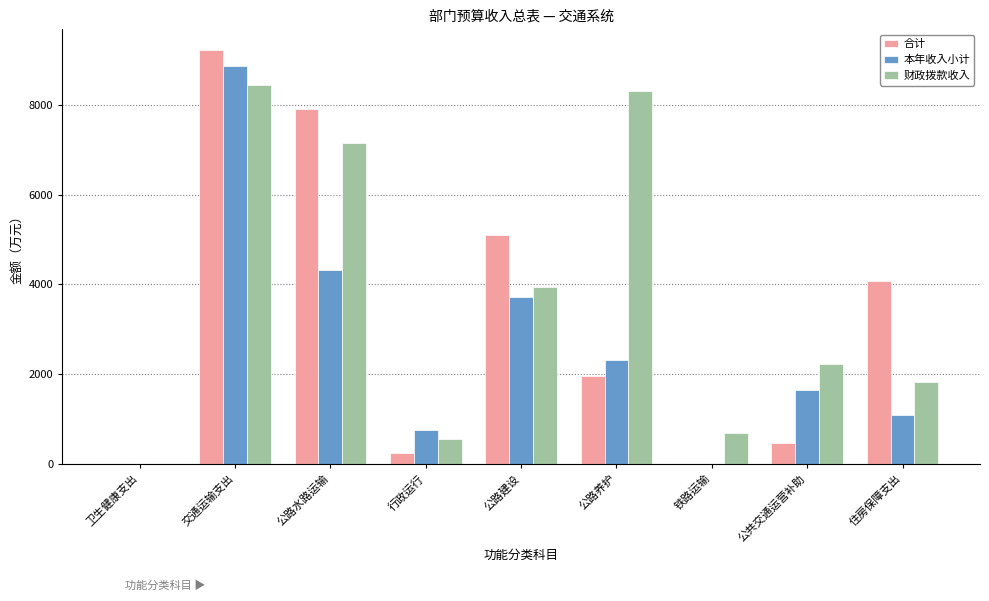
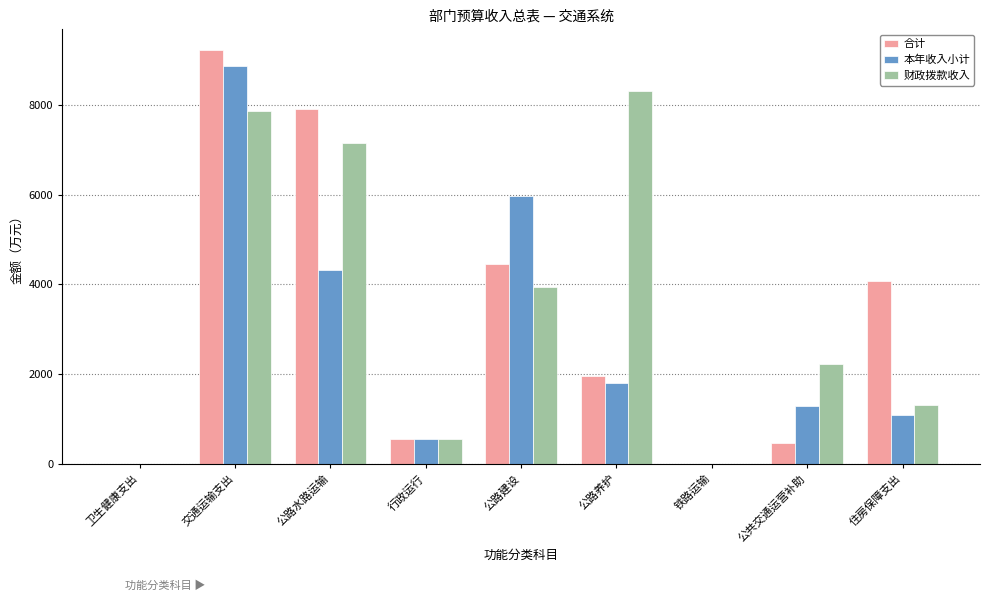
财政拨款收入, 交通运输支出: 8400 -> 7900
合计, 行政运行: 200 -> 600
本年收入小计, 行政运行: 800 -> 600
合计, 公路建设: 5100 -> 4400
本年收入小计, 公路建设: 3700 -> 6000
本年收入小计, 公路养护: 2300 -> 1800
财政拨款收入, 铁路运输: 700 -> 0
本年收入小计, 公共交通运营补助: 1600 -> 1300
财政拨款收入, 住房保障支出: 1800 -> 1300
